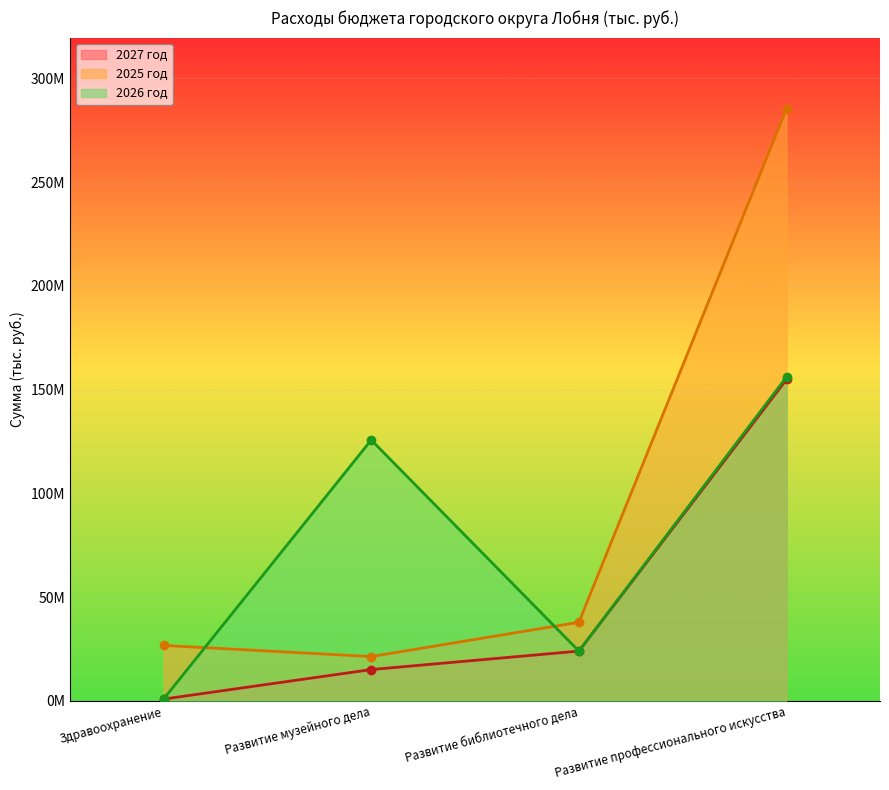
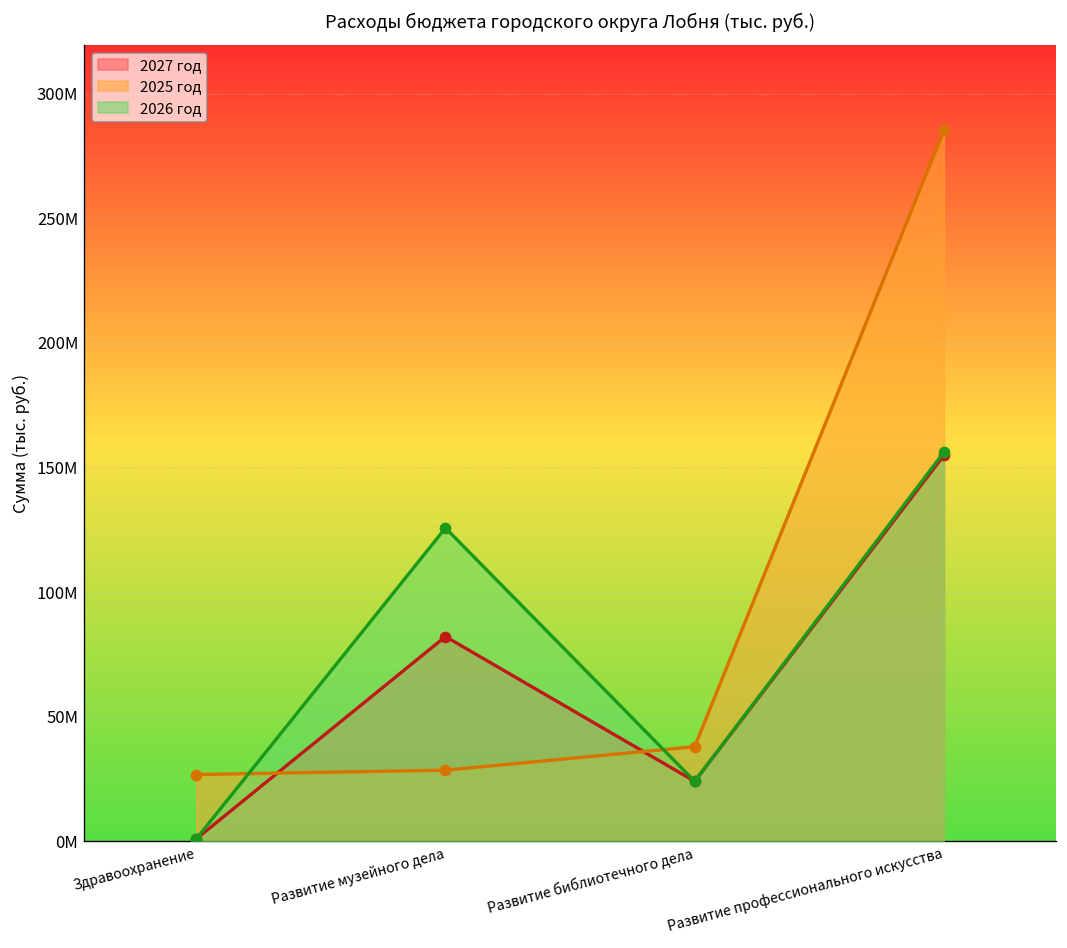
2027 год, Развитие музейного дела: 15000000 -> 82000000
2025 год, Развитие музейного дела: 21000000 -> 28000000
